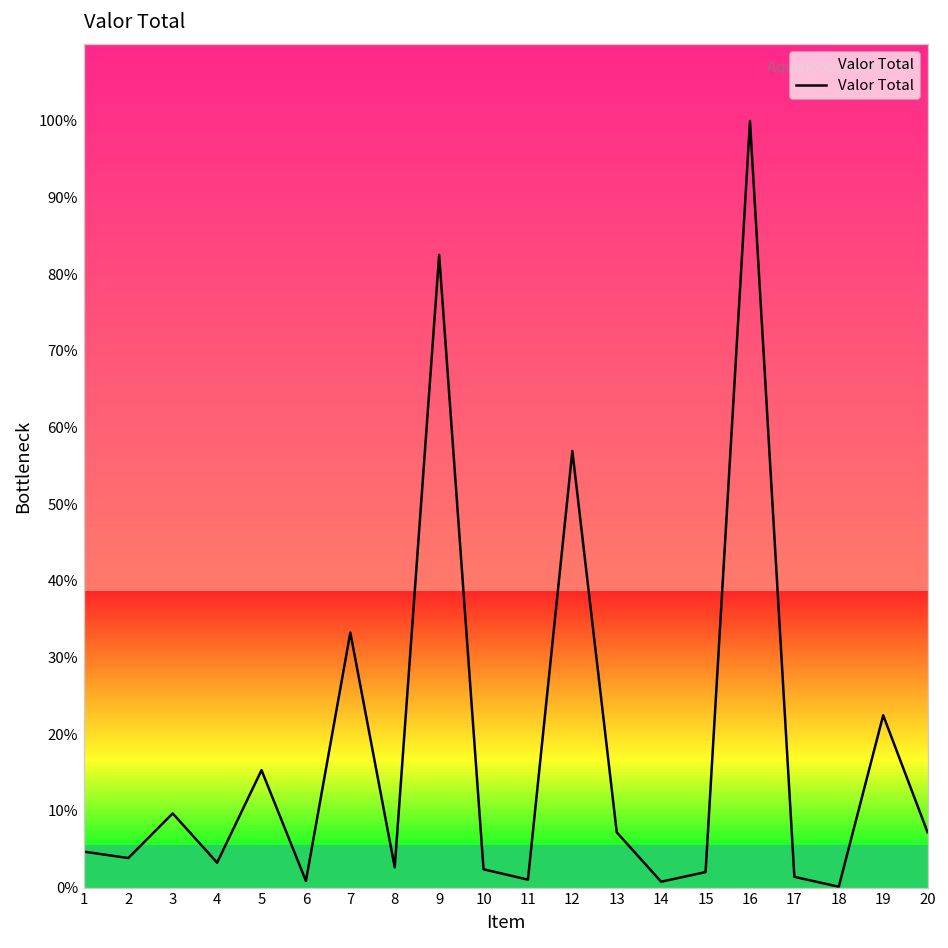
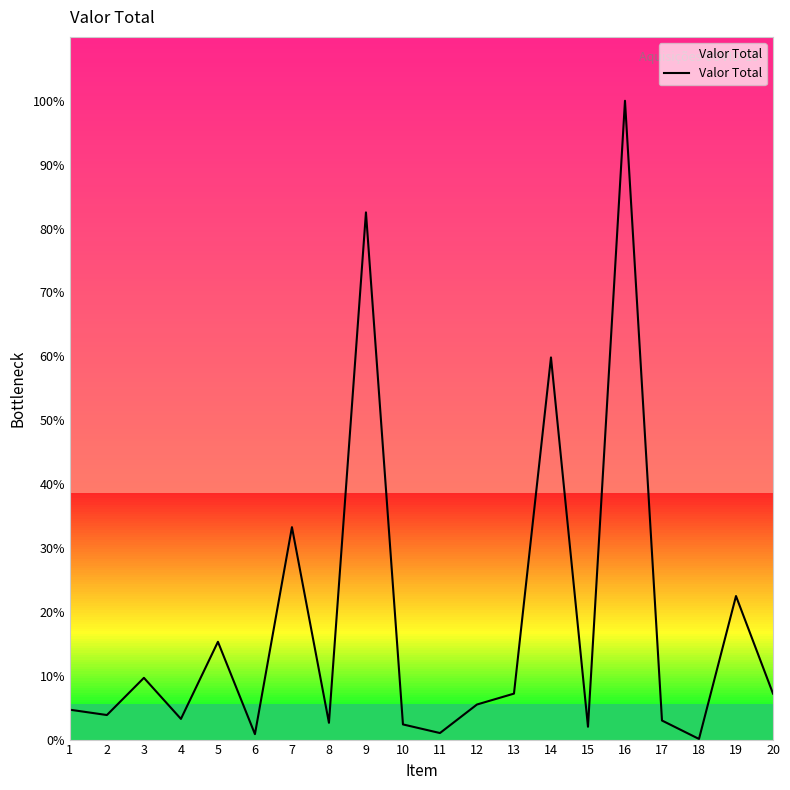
Valor Total, 12: 57% -> 5%
Valor Total, 14: 1% -> 60%
Valor Total, 17: 1% -> 3%
